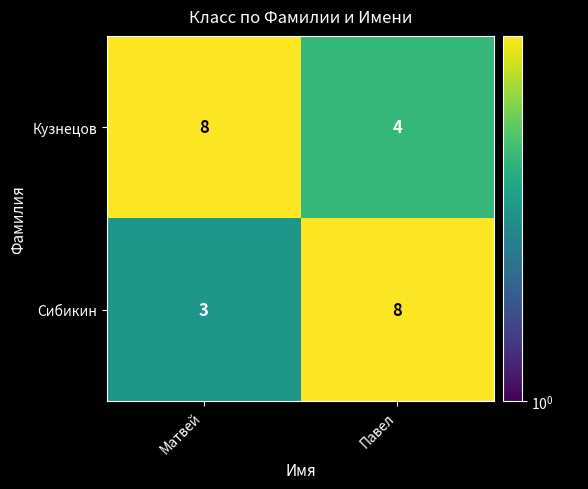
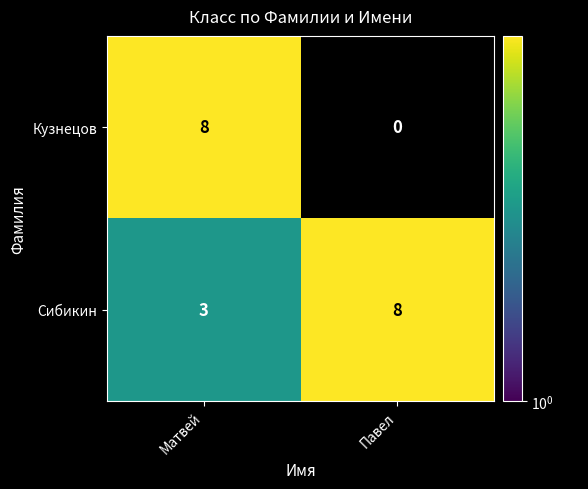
Кузнецов, Павел: 4 -> 0
